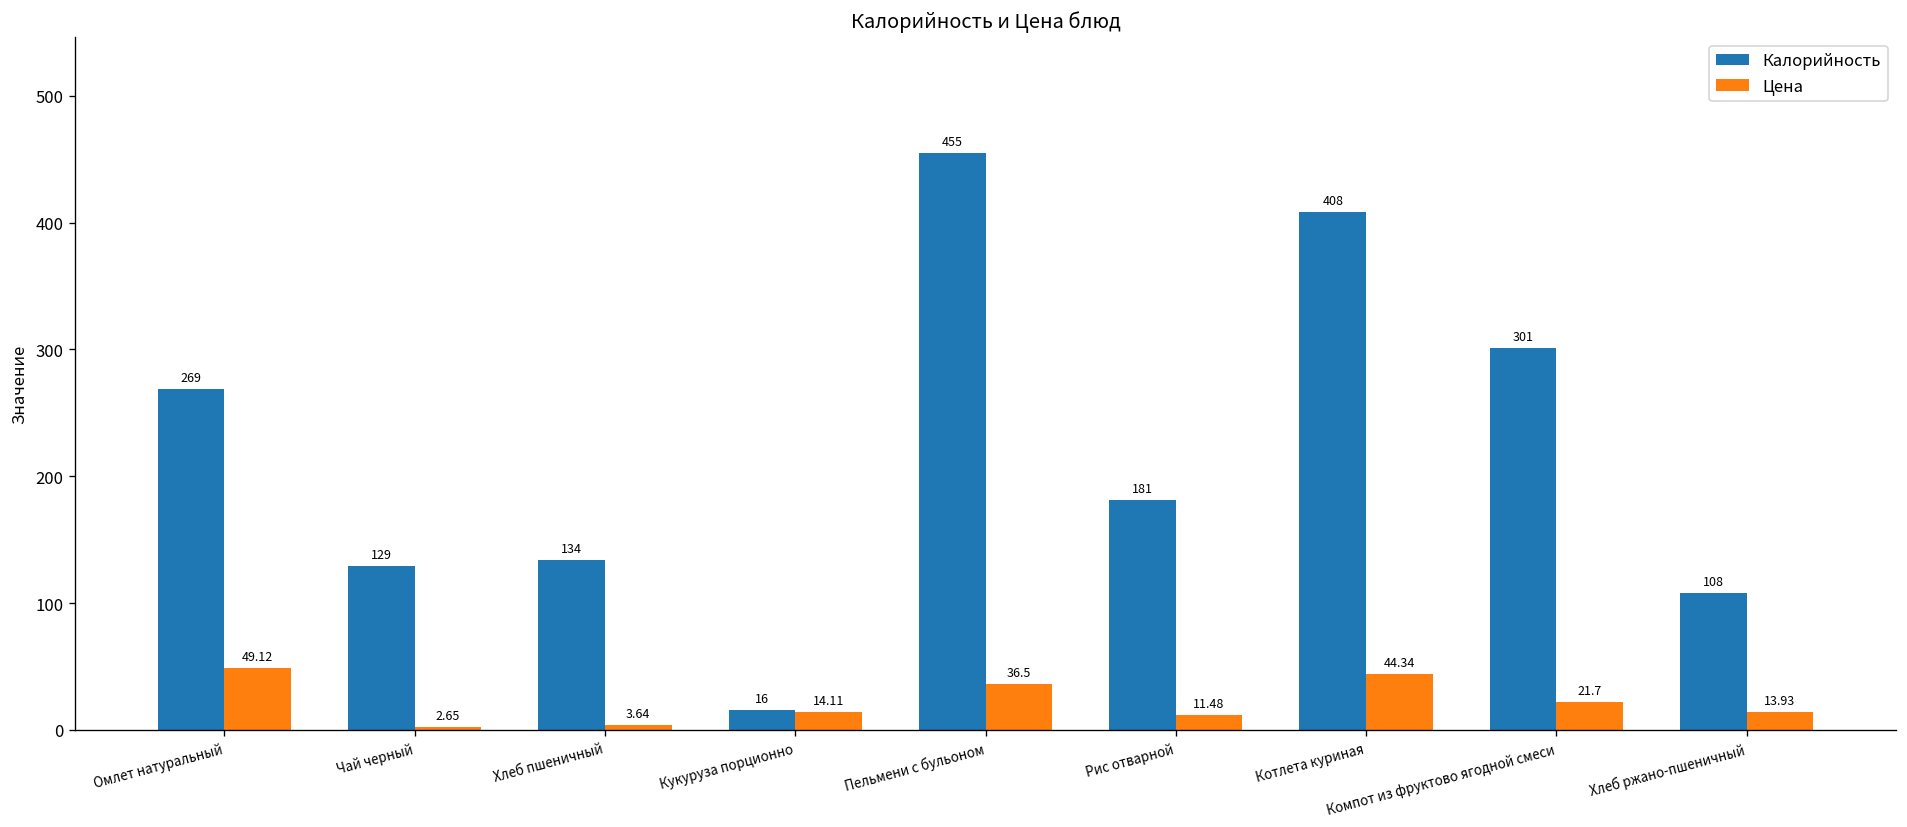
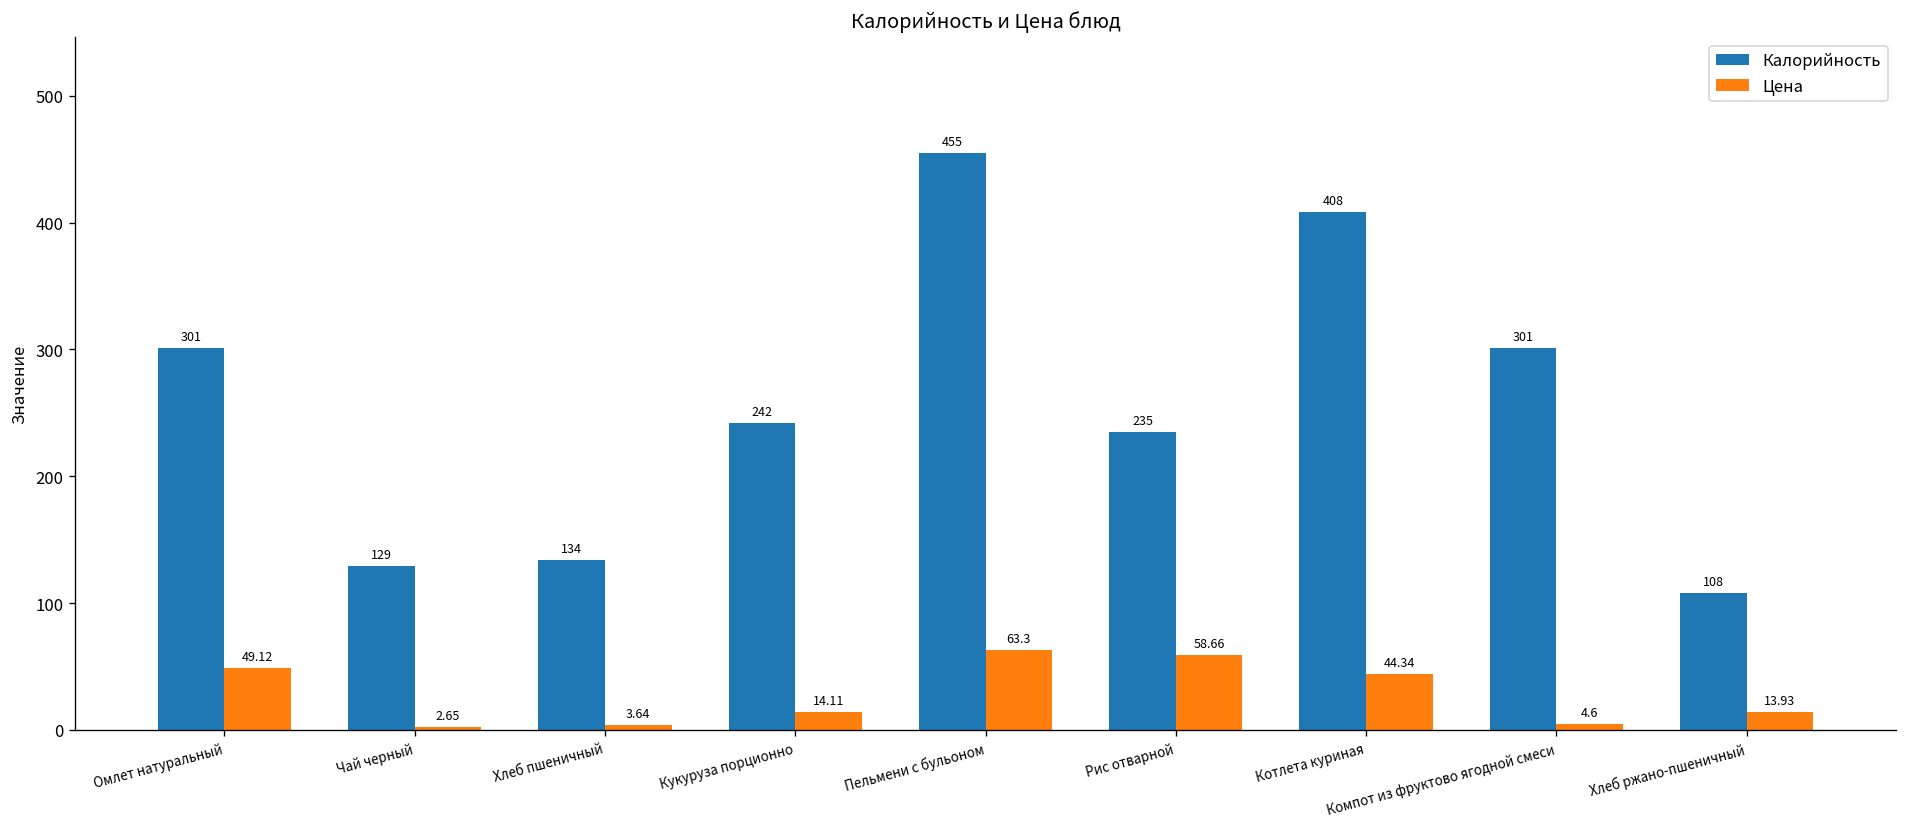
Калорийность, Омлет натуральный: 269 -> 301
Калорийность, Кукуруза порционно: 16 -> 242
Цена, Пельмени с бульоном: 36.5 -> 63.3
Калорийность, Рис отварной: 181 -> 235
Цена, Рис отварной: 11.48 -> 58.66
Цена, Компот из фруктово ягодной смеси: 21.7 -> 4.6
